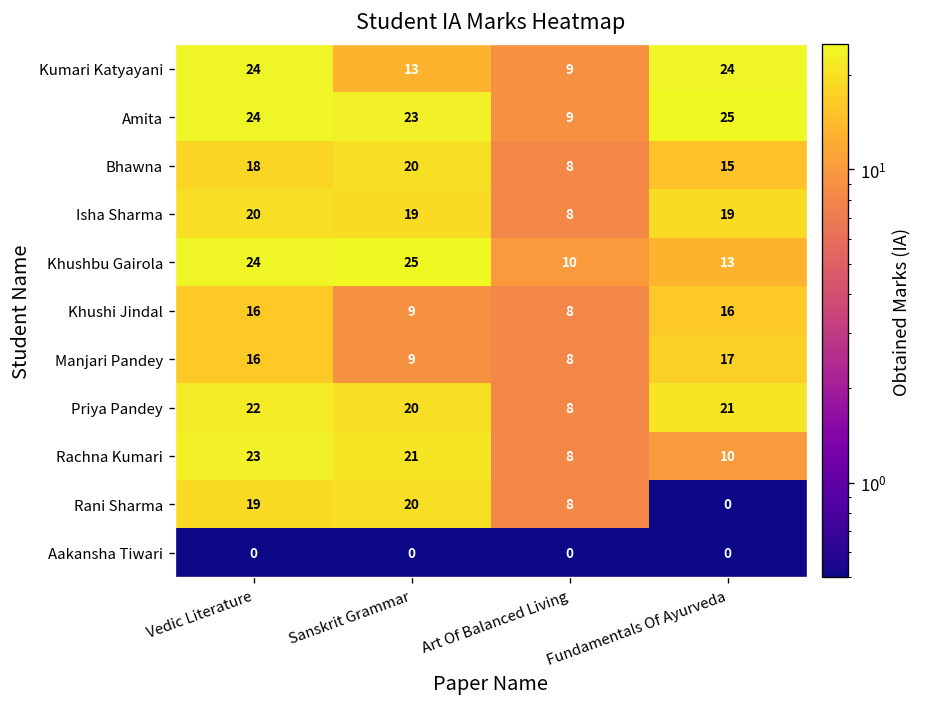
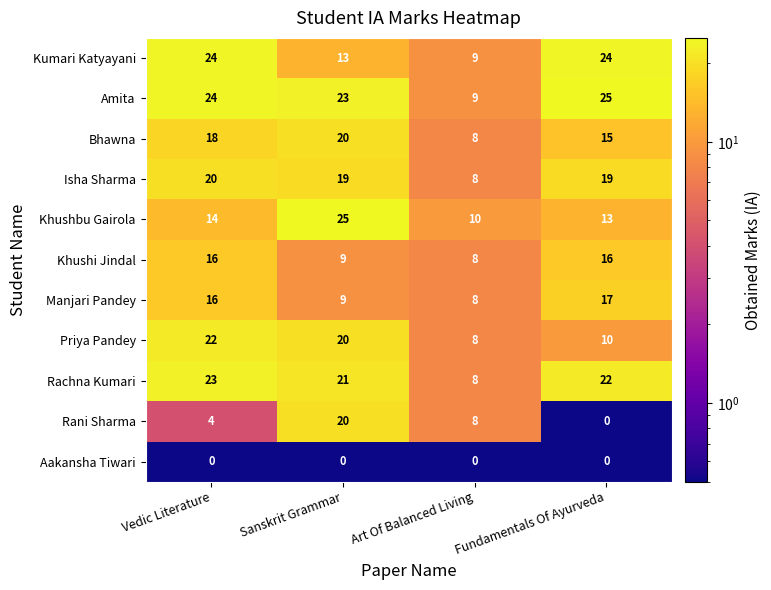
Khushbu Gairola, Vedic Literature: 24 -> 14
Priya Pandey, Fundamentals Of Ayurveda: 21 -> 10
Rachna Kumari, Fundamentals Of Ayurveda: 10 -> 22
Rani Sharma, Vedic Literature: 19 -> 4
